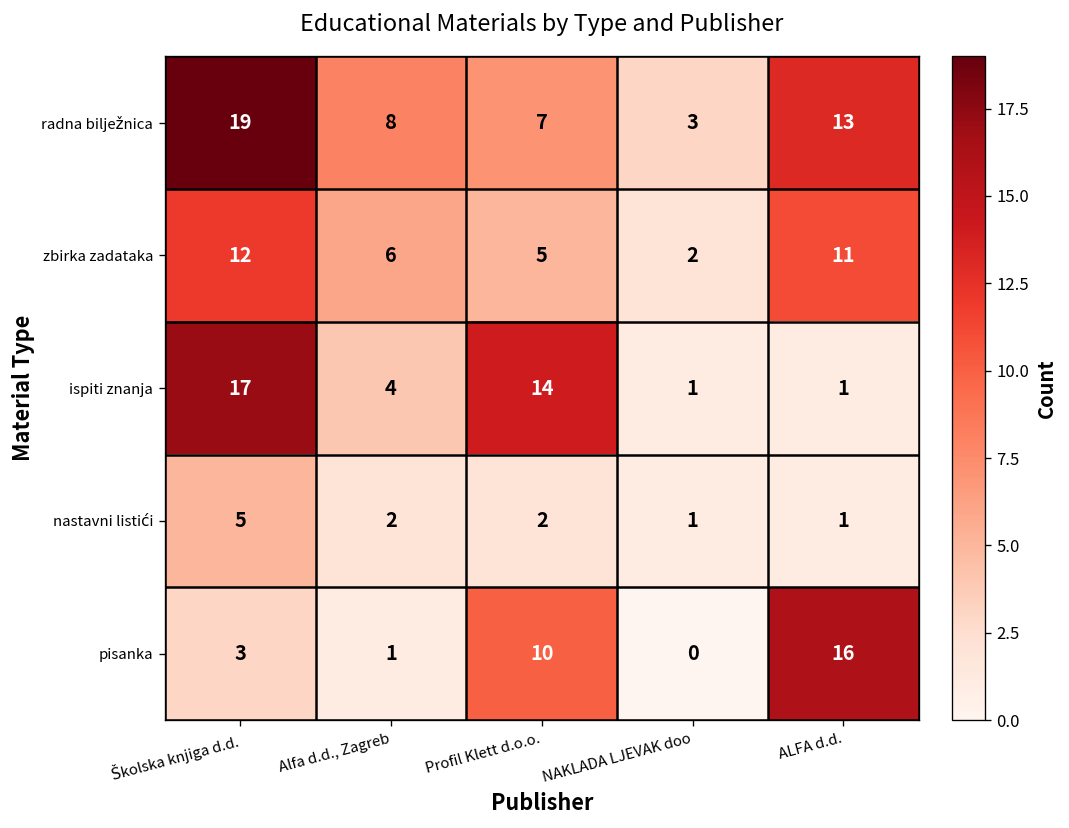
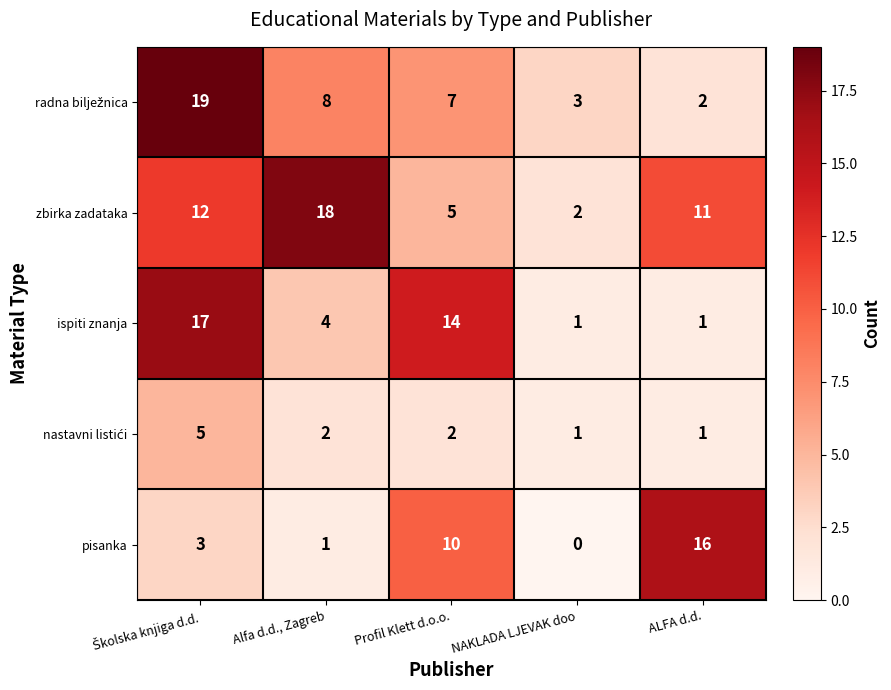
radna bilježnica, ALFA d.d.: 13 -> 2
zbirka zadataka, Alfa d.d., Zagreb: 6 -> 18
